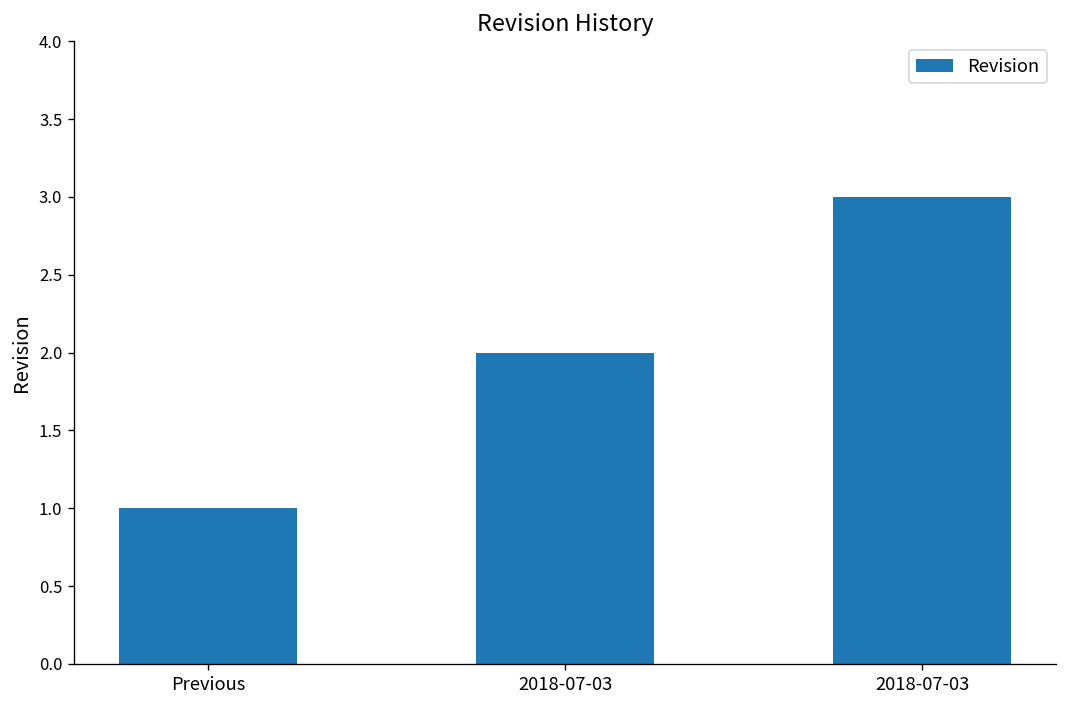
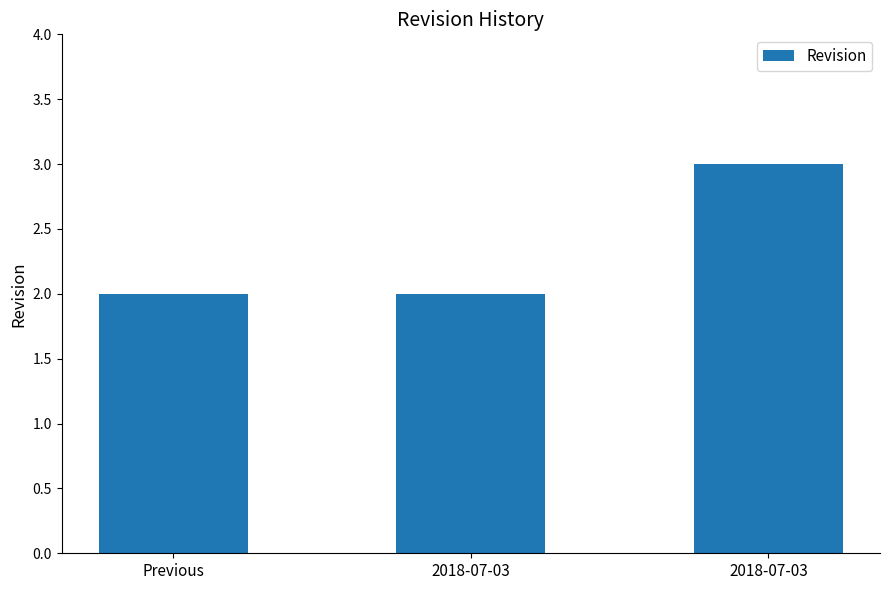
Previous: 1 -> 2
